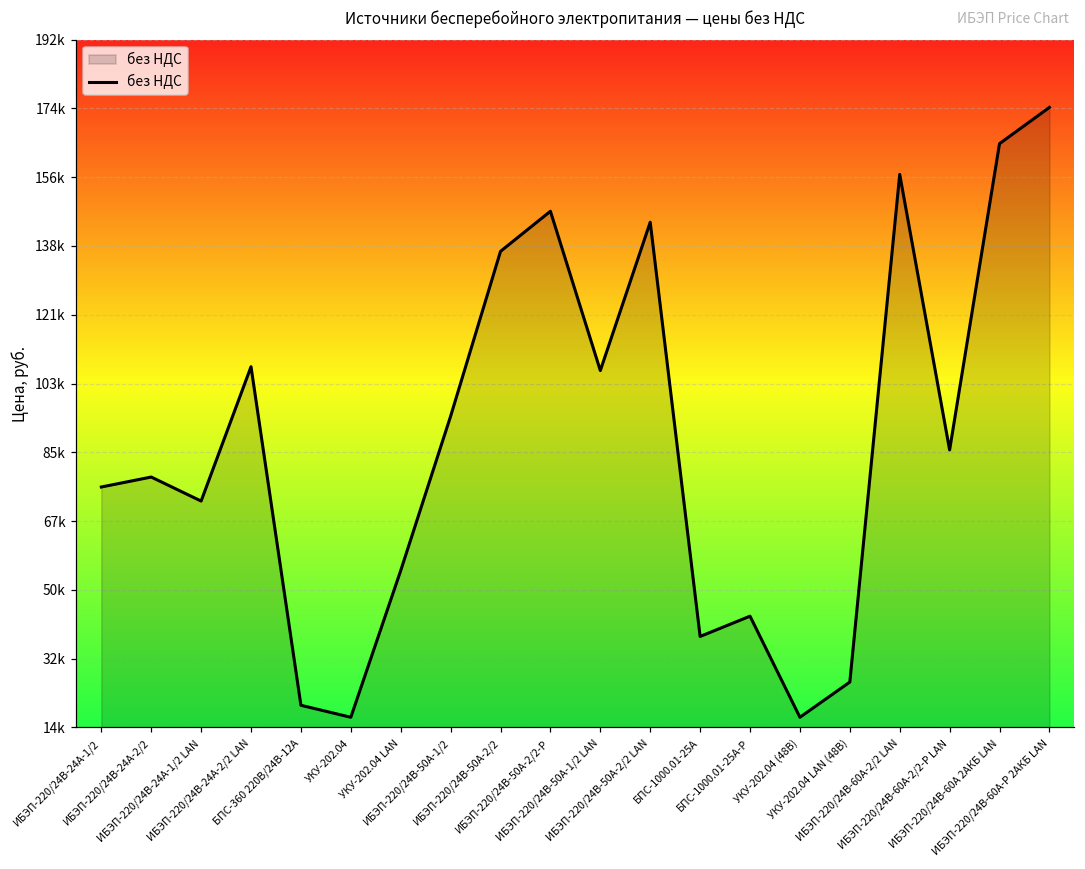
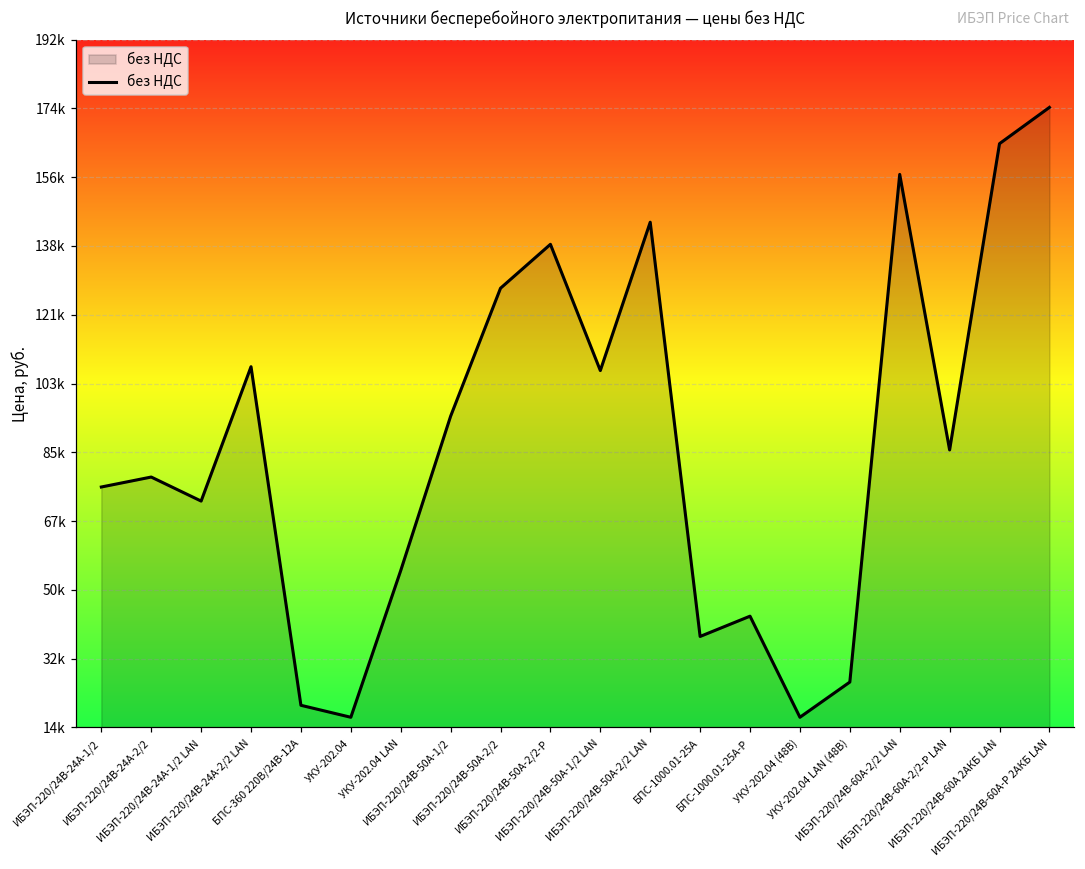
ИБЭП-220/24B-50A-2/2: 137000 -> 128000
ИБЭП-220/24B-50A-2/2-Р: 148000 -> 139000
